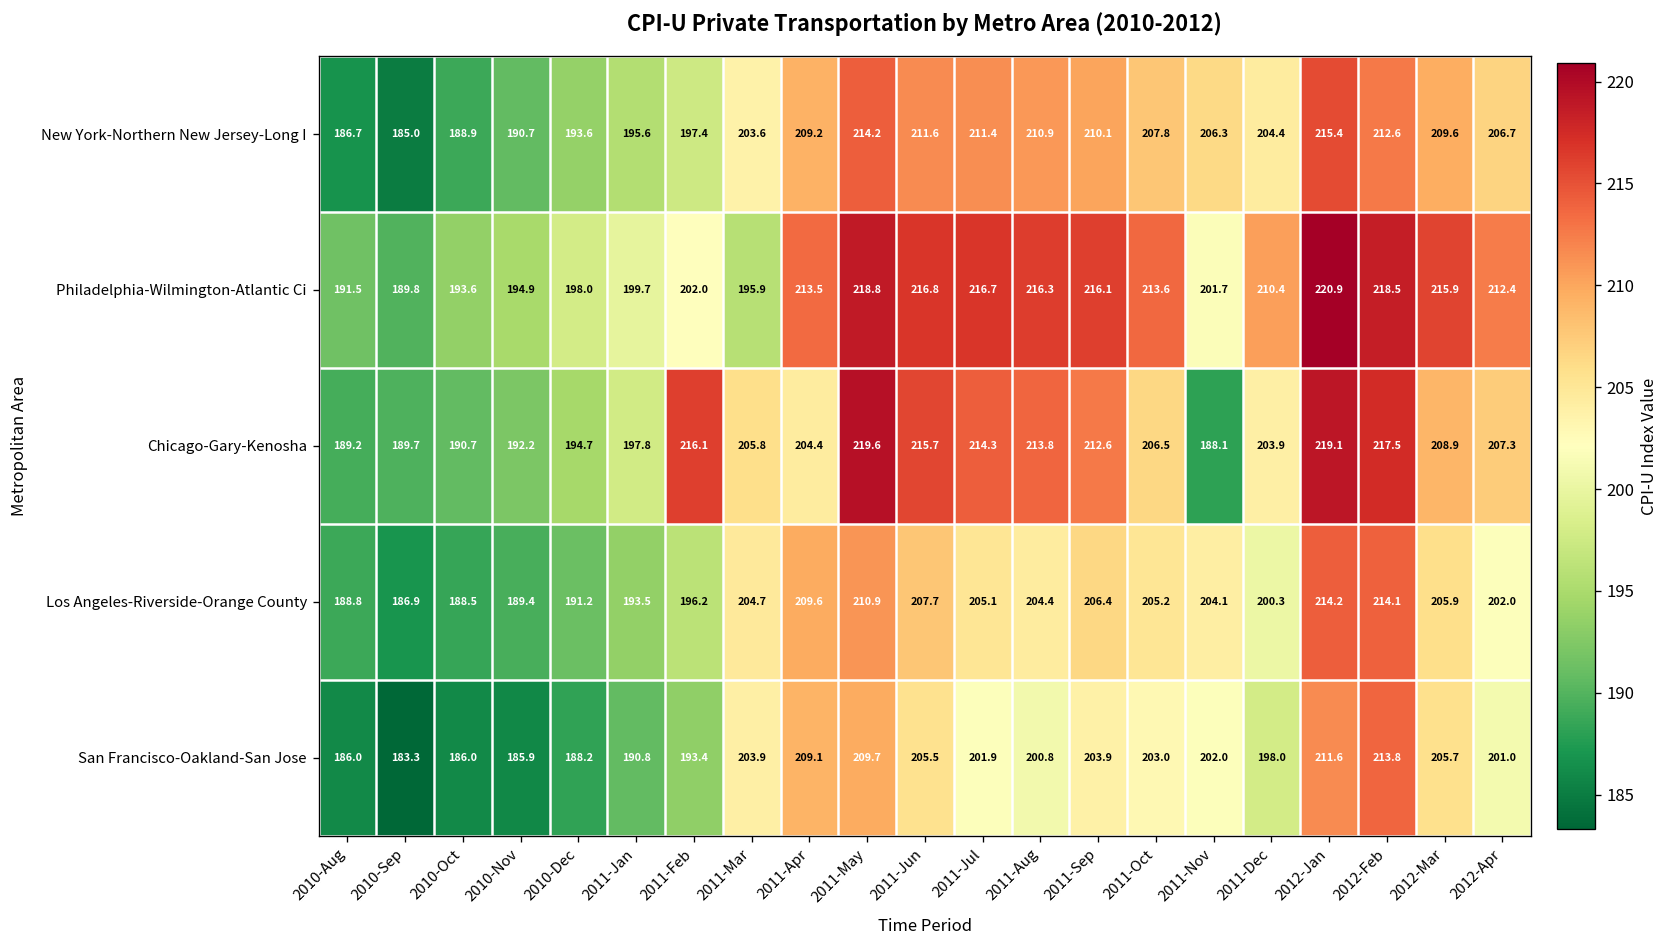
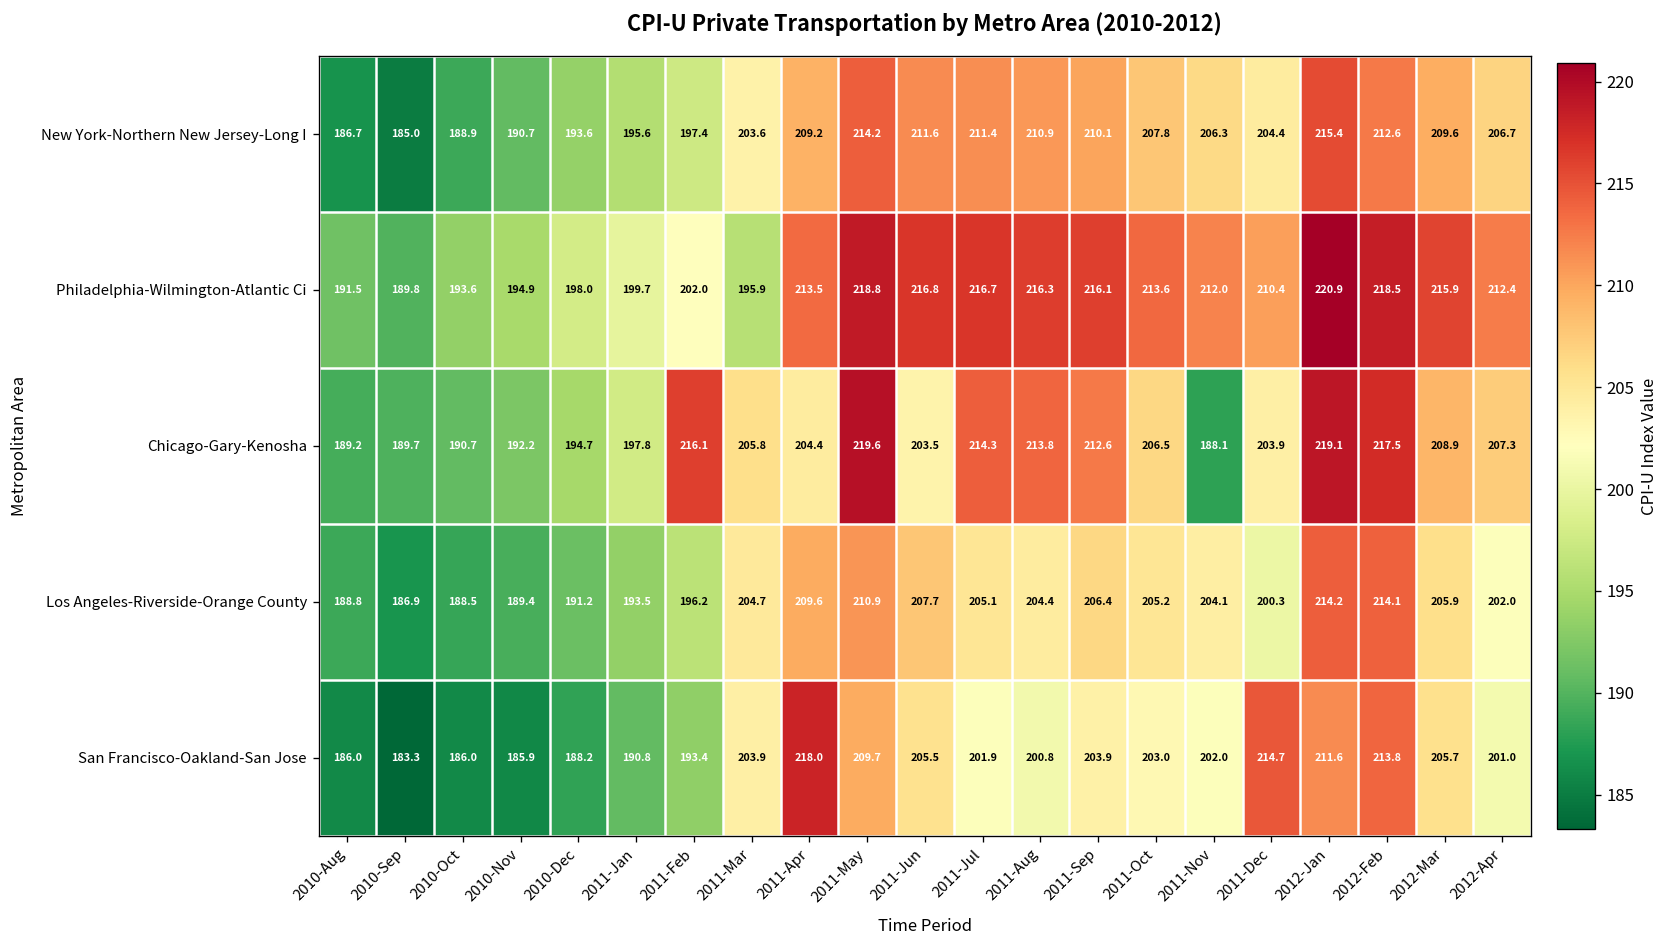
Philadelphia-Wilmington-Atlantic Ci, 2011-Nov: 201.7 -> 212.0
Chicago-Gary-Kenosha, 2011-Jun: 215.7 -> 203.5
San Francisco-Oakland-San Jose, 2011-Apr: 209.1 -> 218.0
San Francisco-Oakland-San Jose, 2011-Dec: 198.0 -> 214.7
